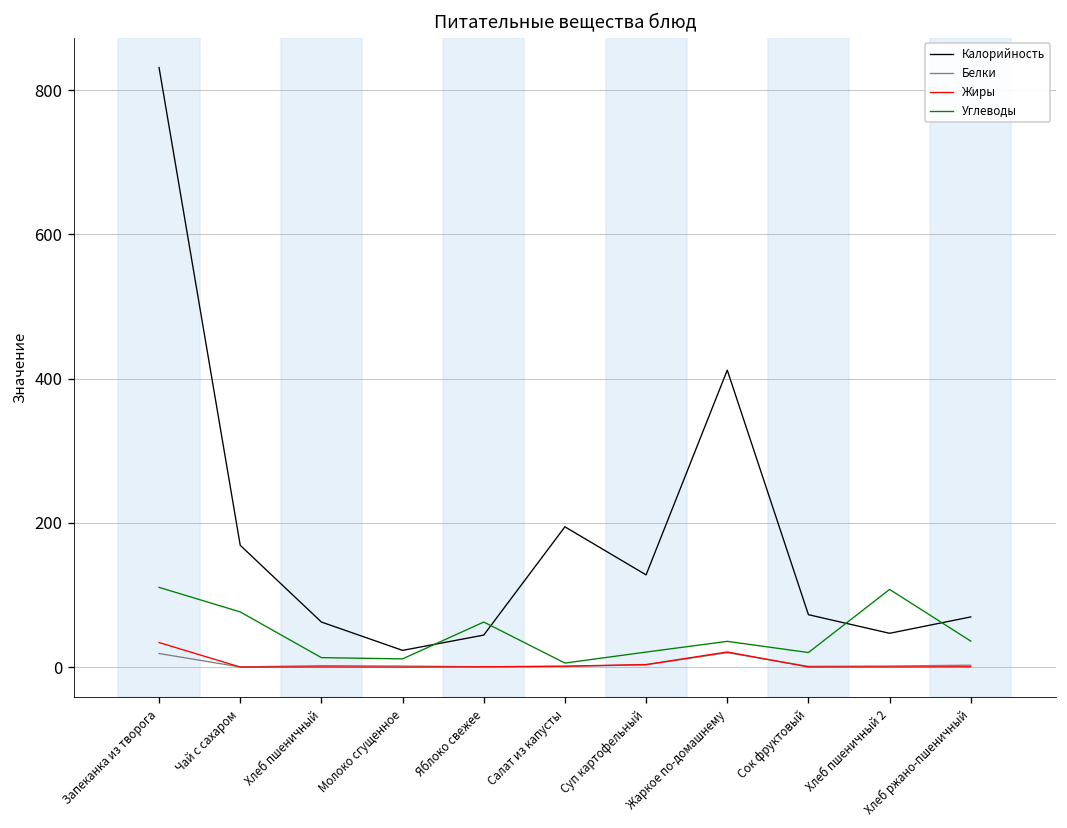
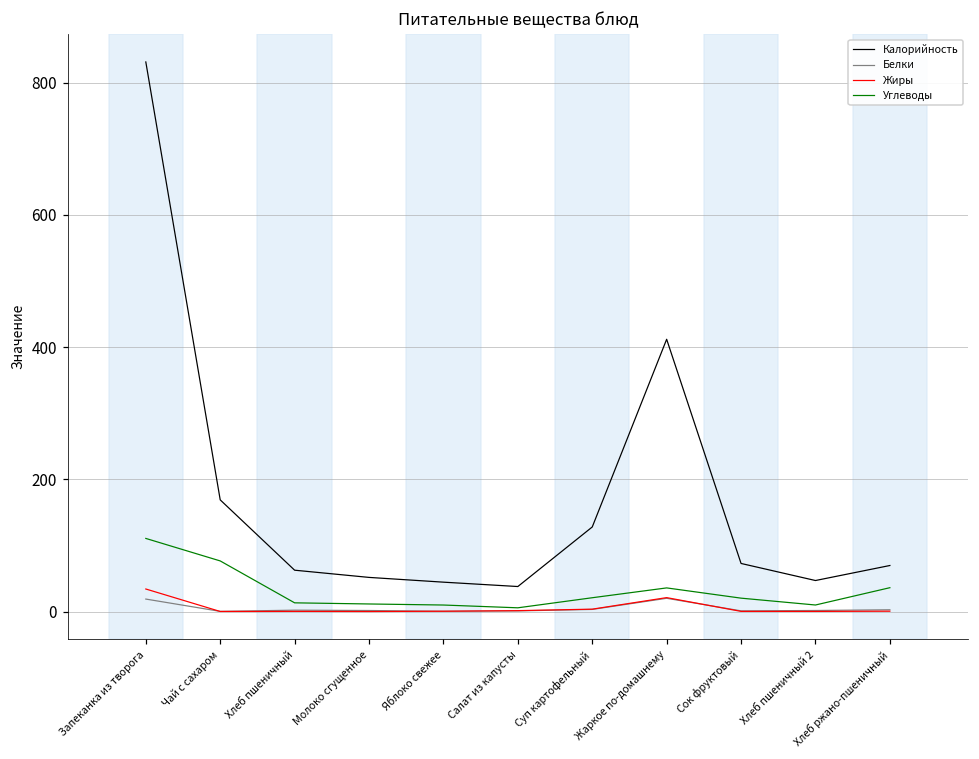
Калорийность, Молоко сгущенное: 20 -> 50
Углеводы, Яблоко свежее: 60 -> 10
Калорийность, Салат из капусты: 190 -> 40
Углеводы, Хлеб пшеничный 2: 110 -> 10
